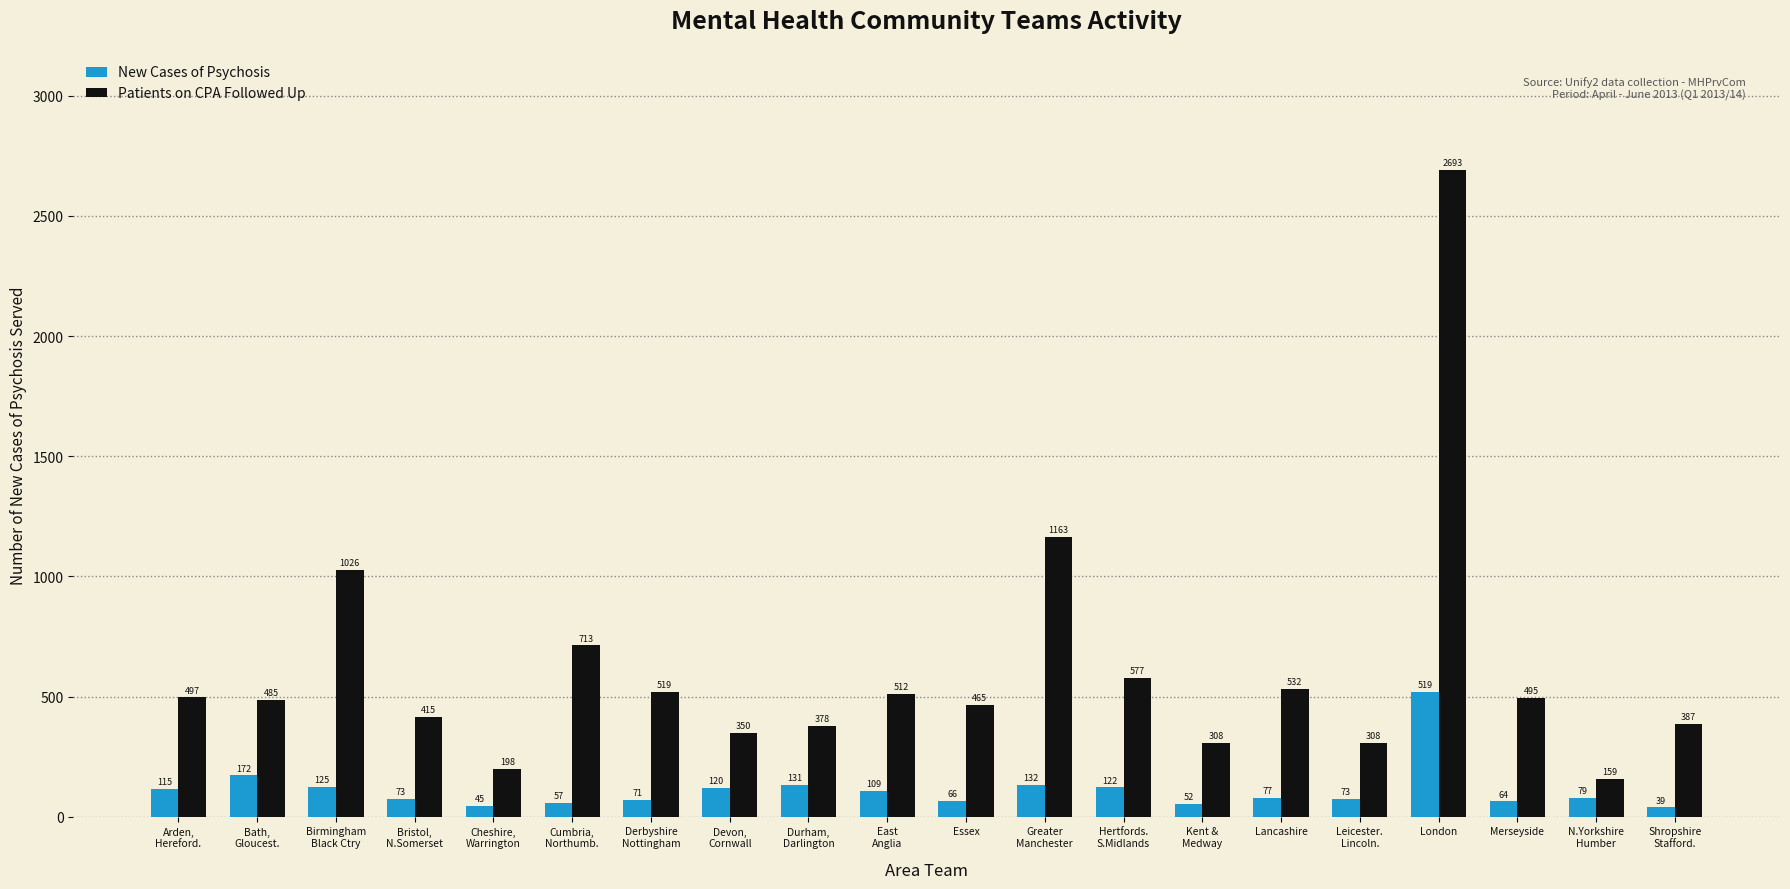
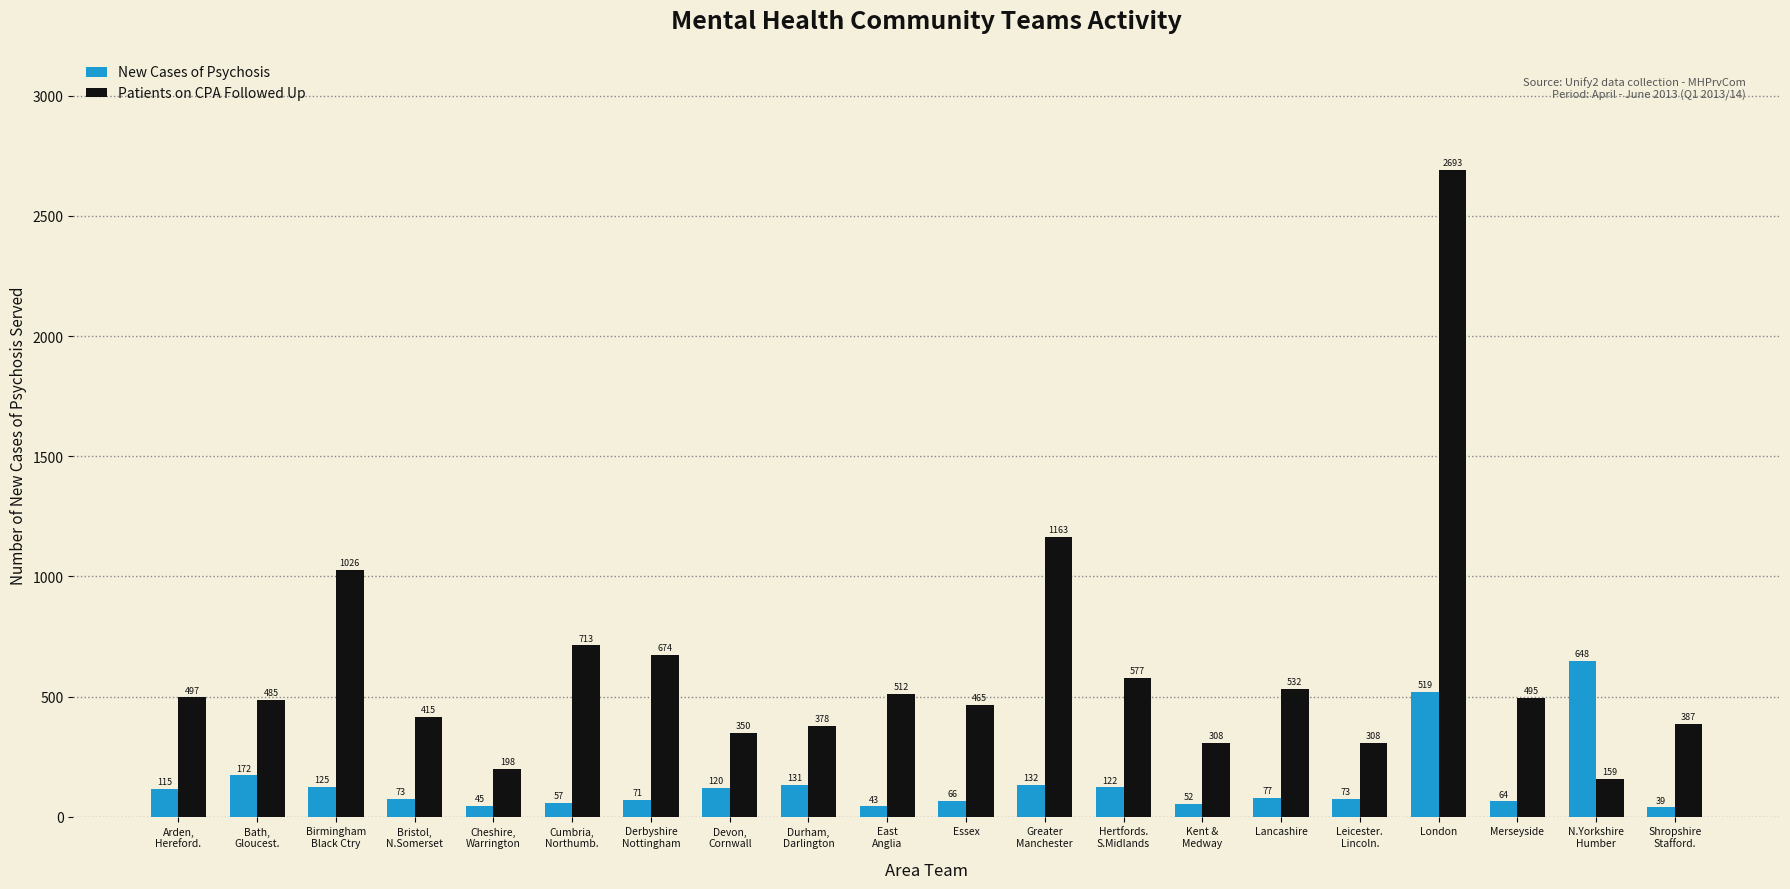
Patients on CPA Followed Up, Derbyshire Nottingham: 519 -> 674
New Cases of Psychosis, East Anglia: 109 -> 43
New Cases of Psychosis, N.Yorkshire Humber: 79 -> 648
